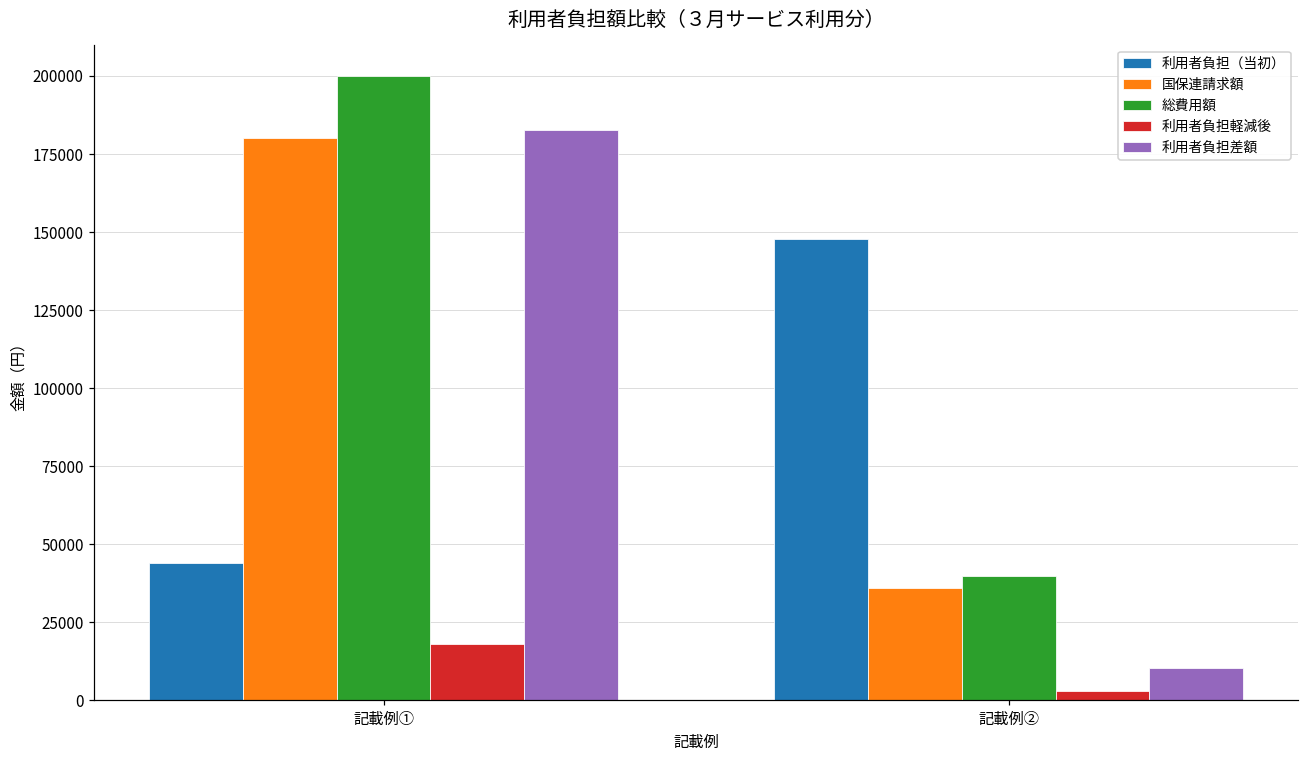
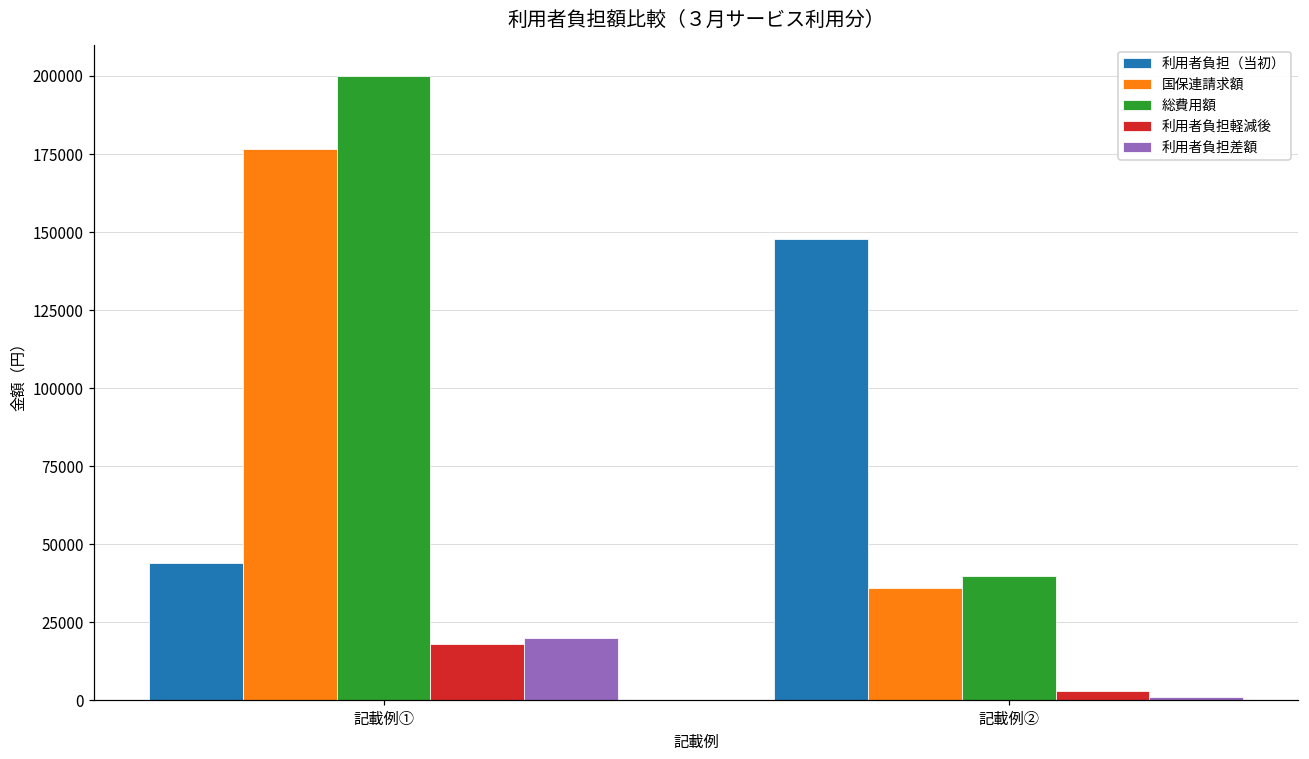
国保連請求額, 記載例①: 180000 -> 177000
利用者負担差額, 記載例①: 183000 -> 20000
利用者負担差額, 記載例②: 10000 -> 1000
